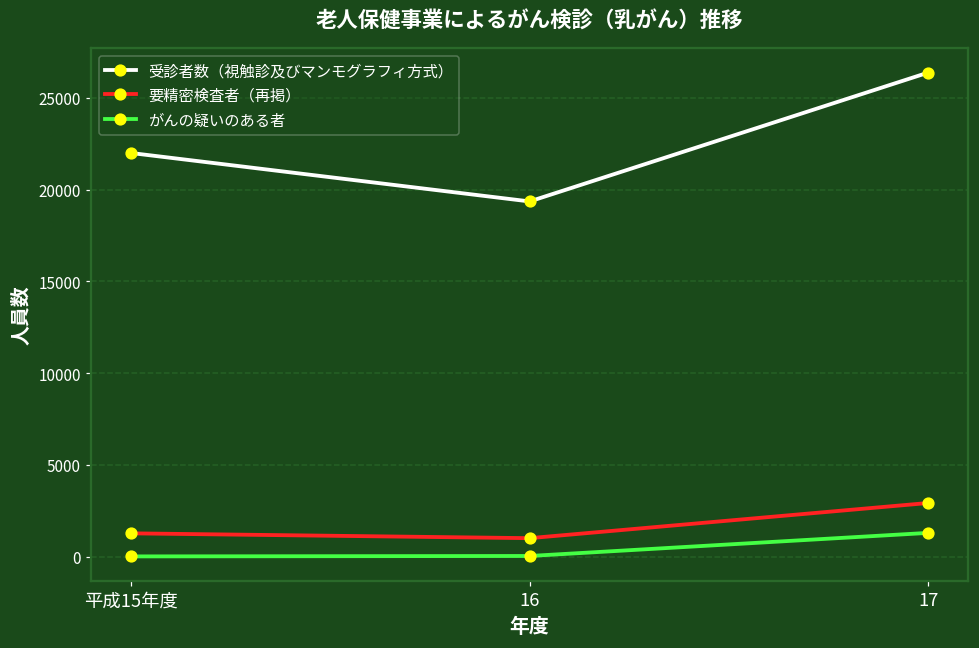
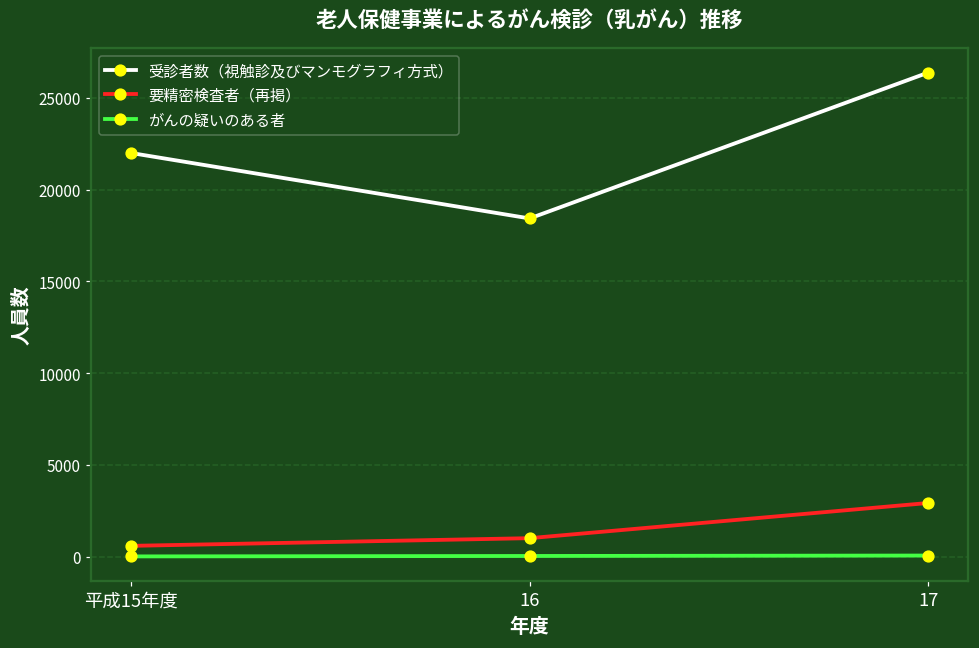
要精密検査者（再掲）, 平成15年度: 1300 -> 600
受診者数（視触診及びマンモグラフィ方式）, 16: 19400 -> 18400
がんの疑いのある者, 17: 1300 -> 100
